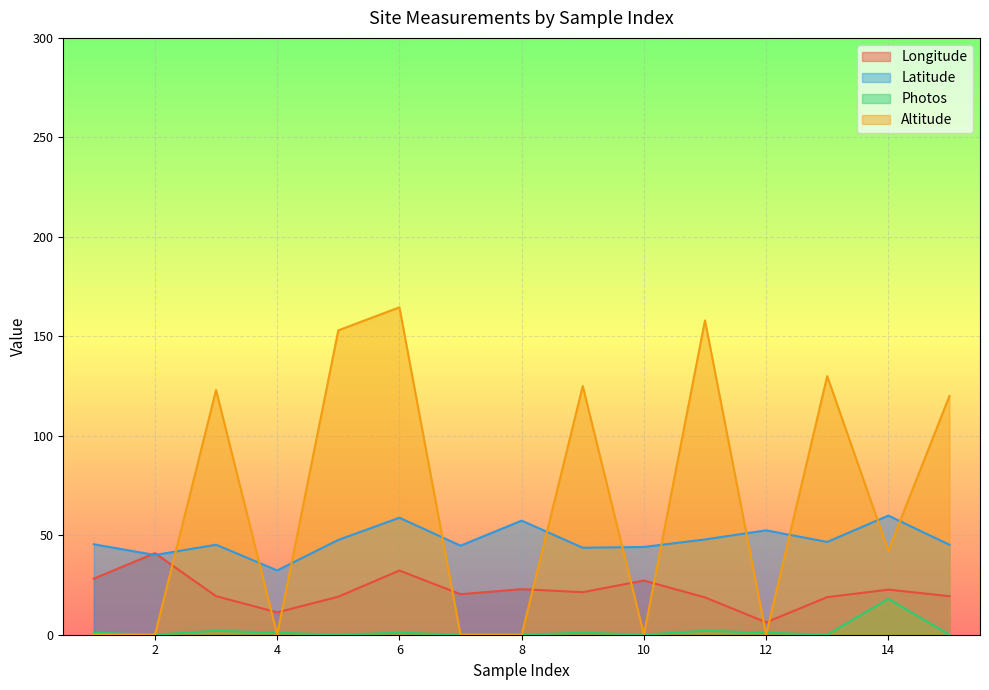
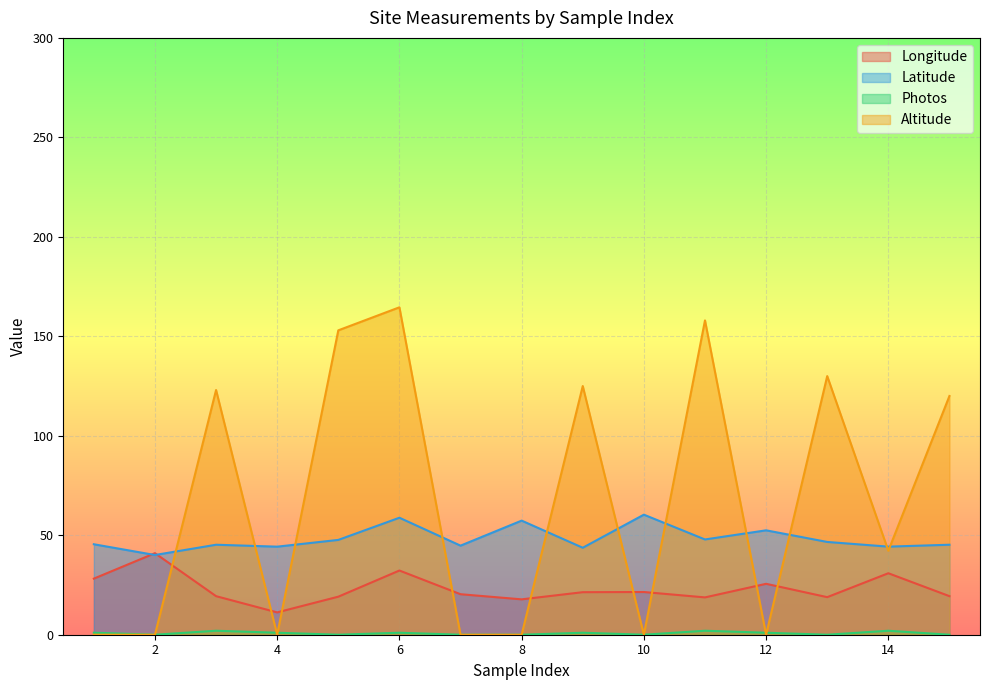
Latitude, 4: 32 -> 44
Longitude, 8: 23 -> 18
Longitude, 10: 27 -> 21
Latitude, 10: 44 -> 60
Longitude, 12: 6 -> 26
Longitude, 14: 23 -> 31
Latitude, 14: 60 -> 44
Photos, 14: 18 -> 2
